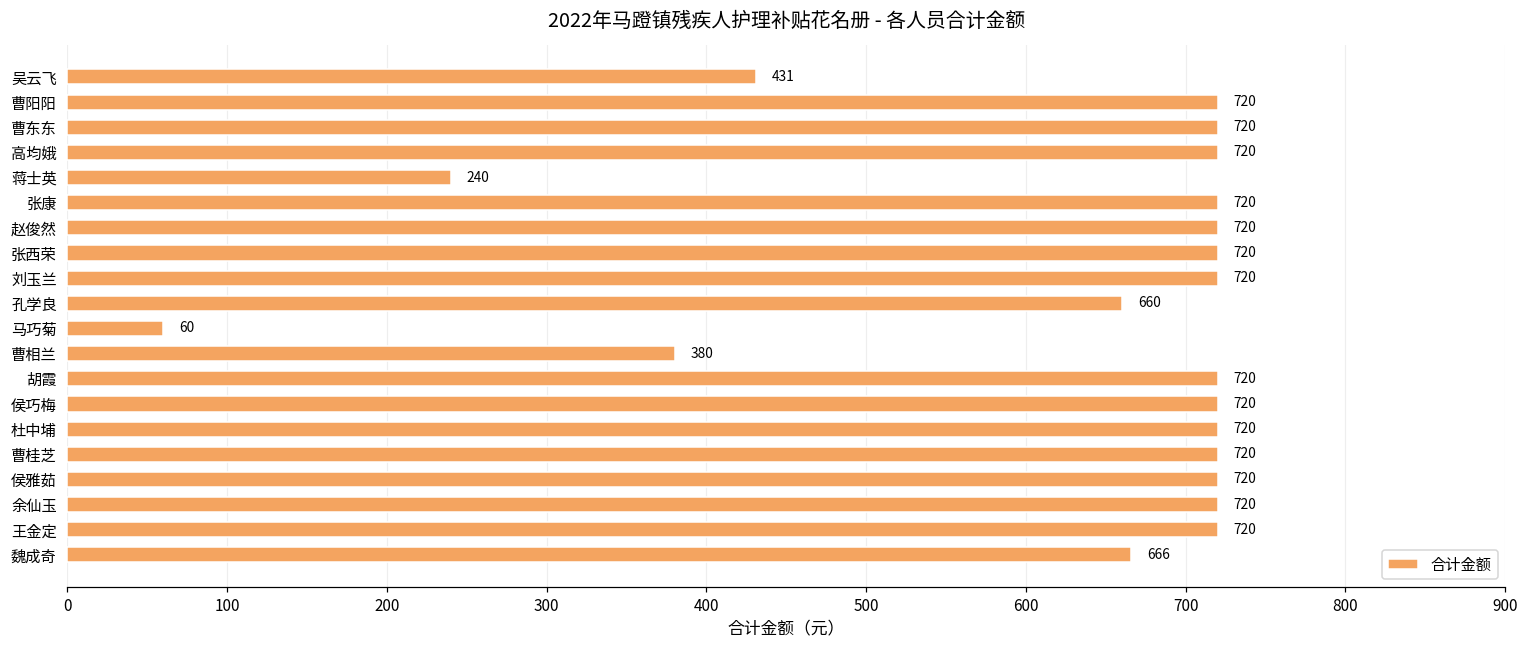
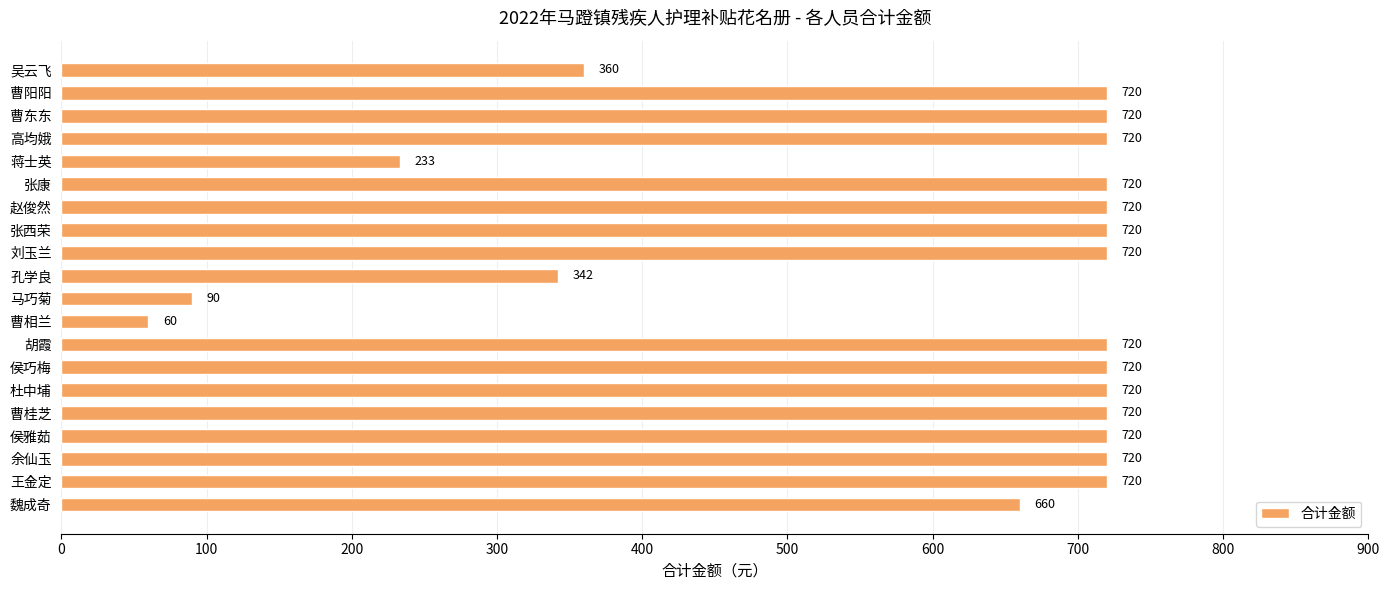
吴云飞: 431 -> 360
蒋士英: 240 -> 233
孔学良: 660 -> 342
马巧菊: 60 -> 90
曹相兰: 380 -> 60
魏成奇: 666 -> 660
